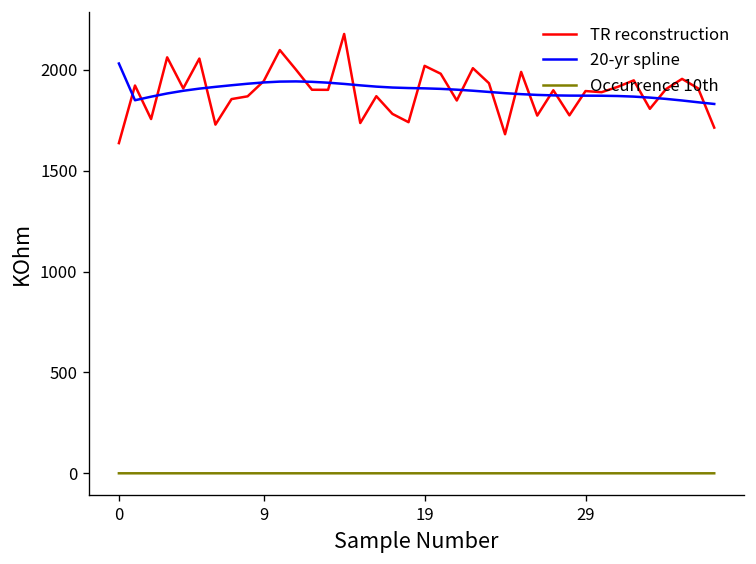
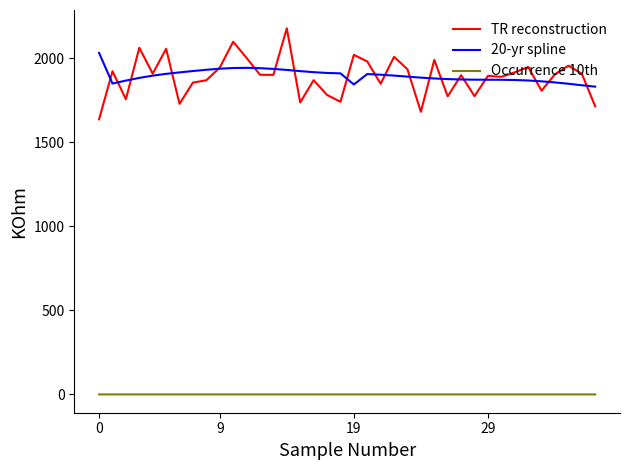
20-yr spline, 19: 1910 -> 1840
